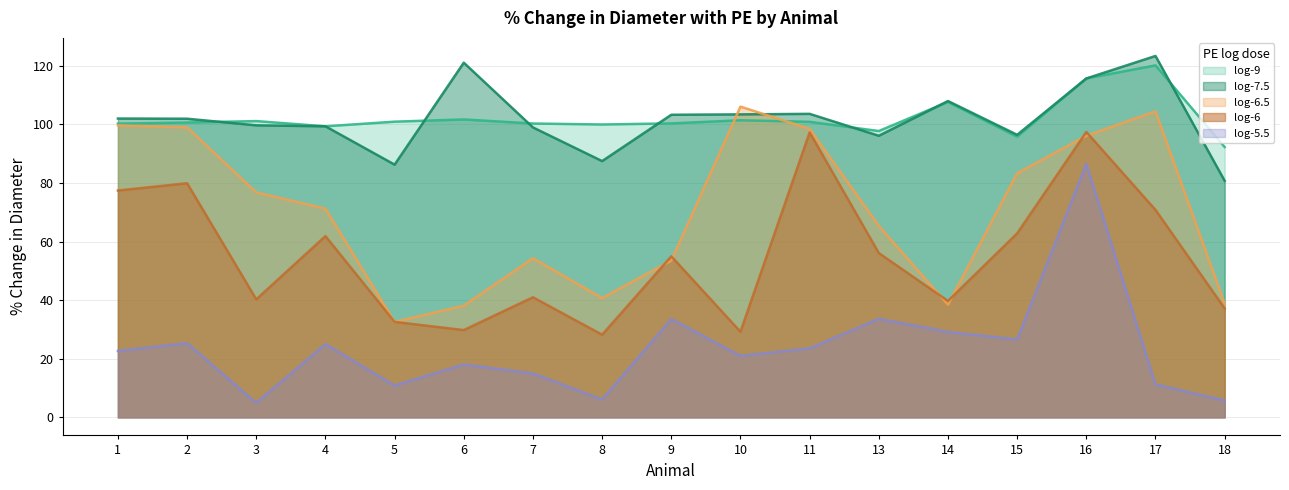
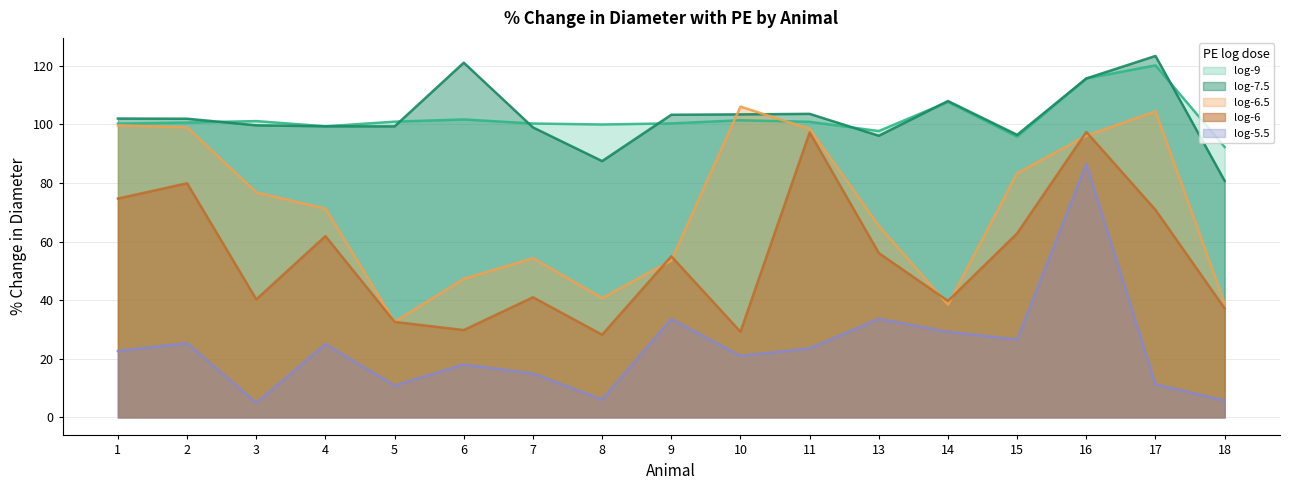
log-6, 1: 77 -> 75
log-7.5, 5: 86 -> 99
log-6.5, 6: 38 -> 47
